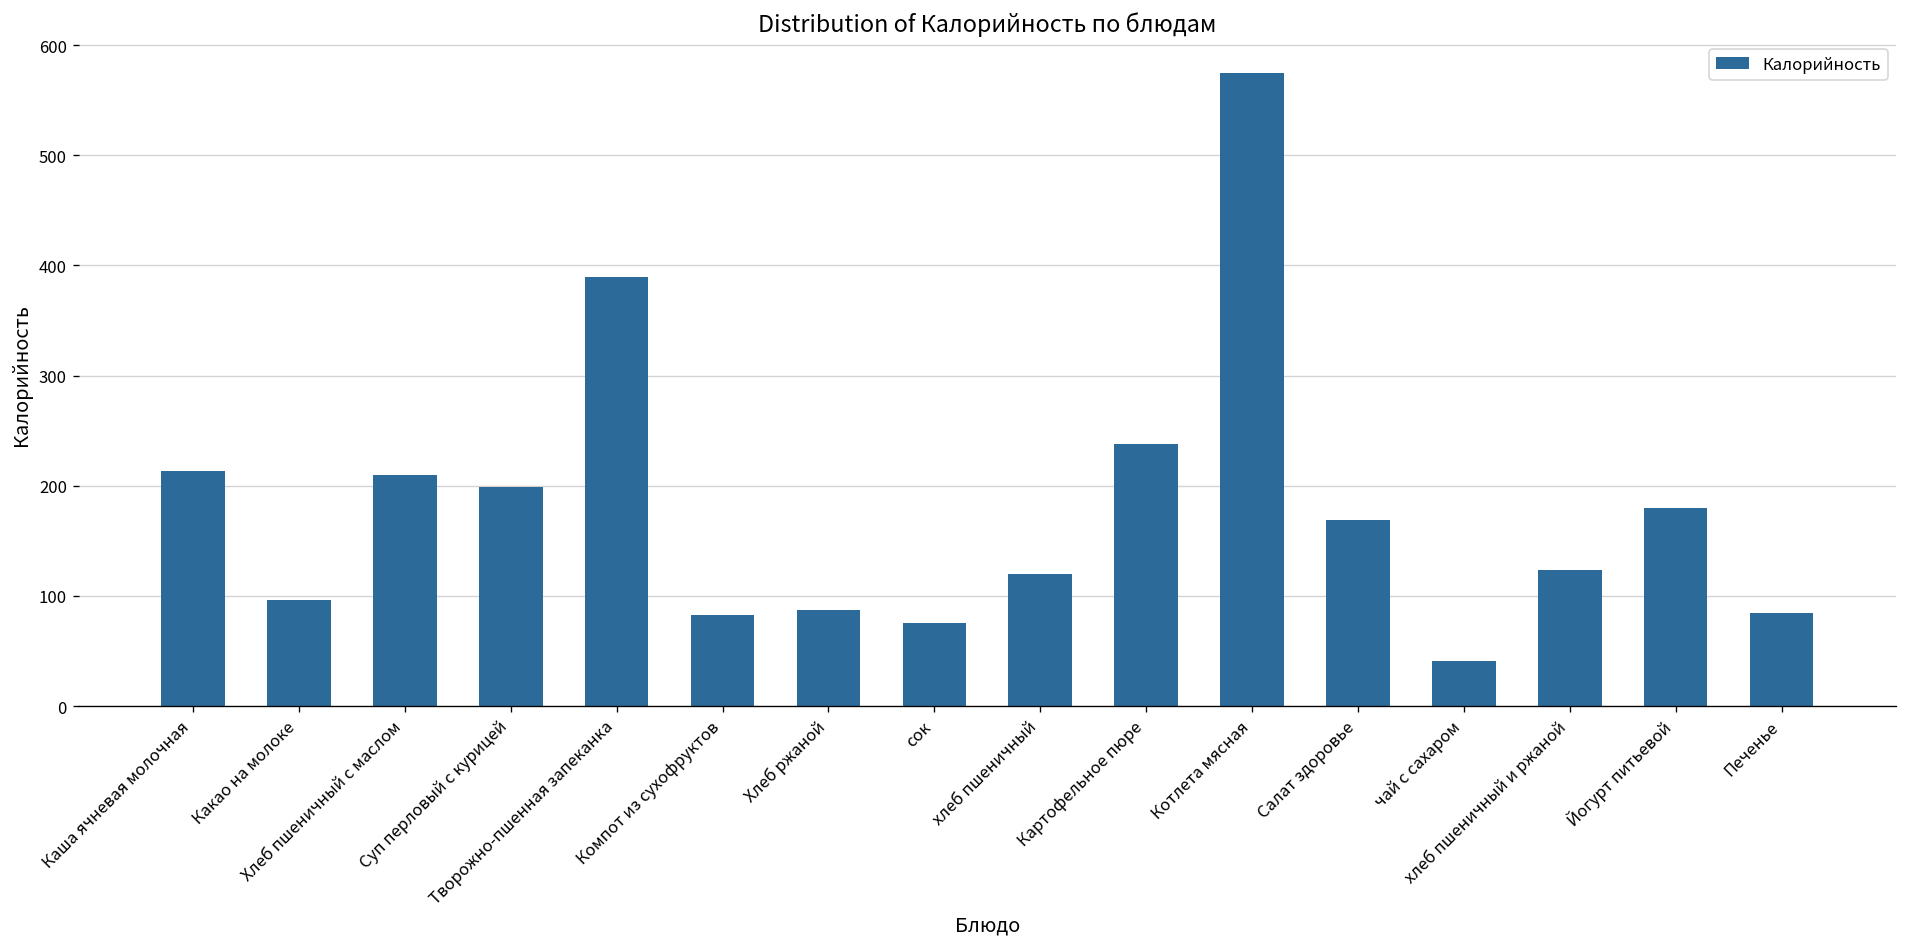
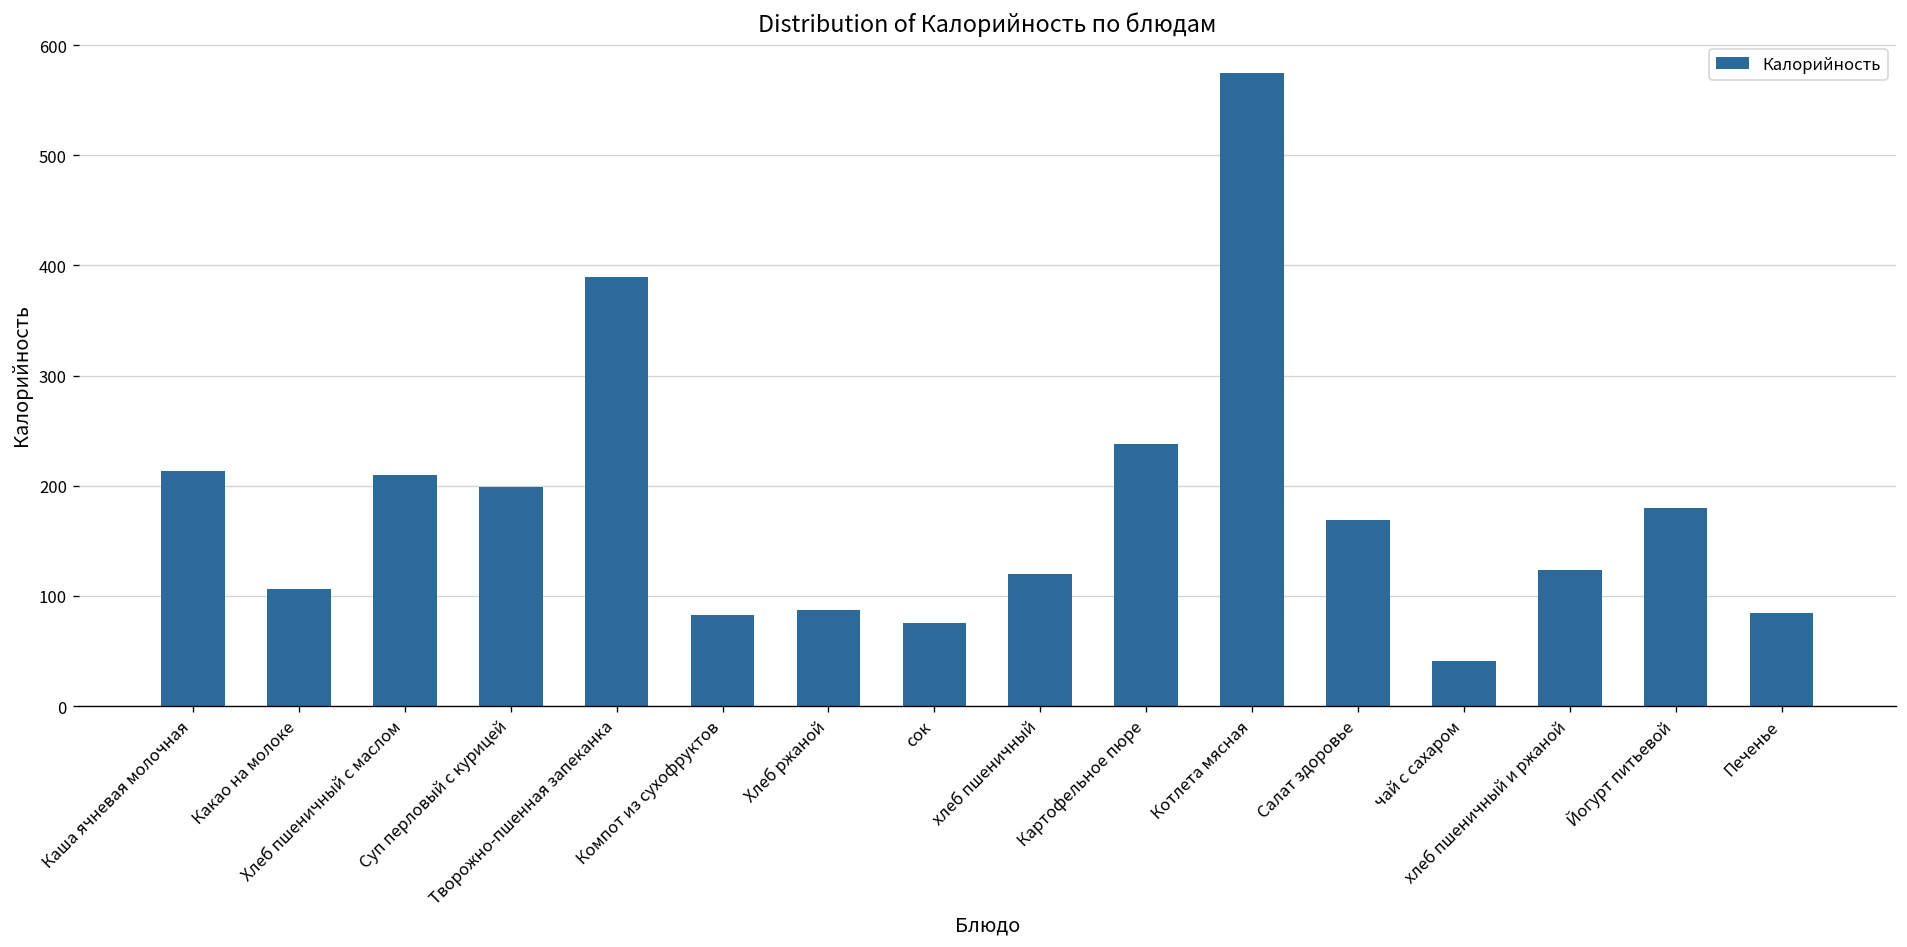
Какао на молоке: 100 -> 110
